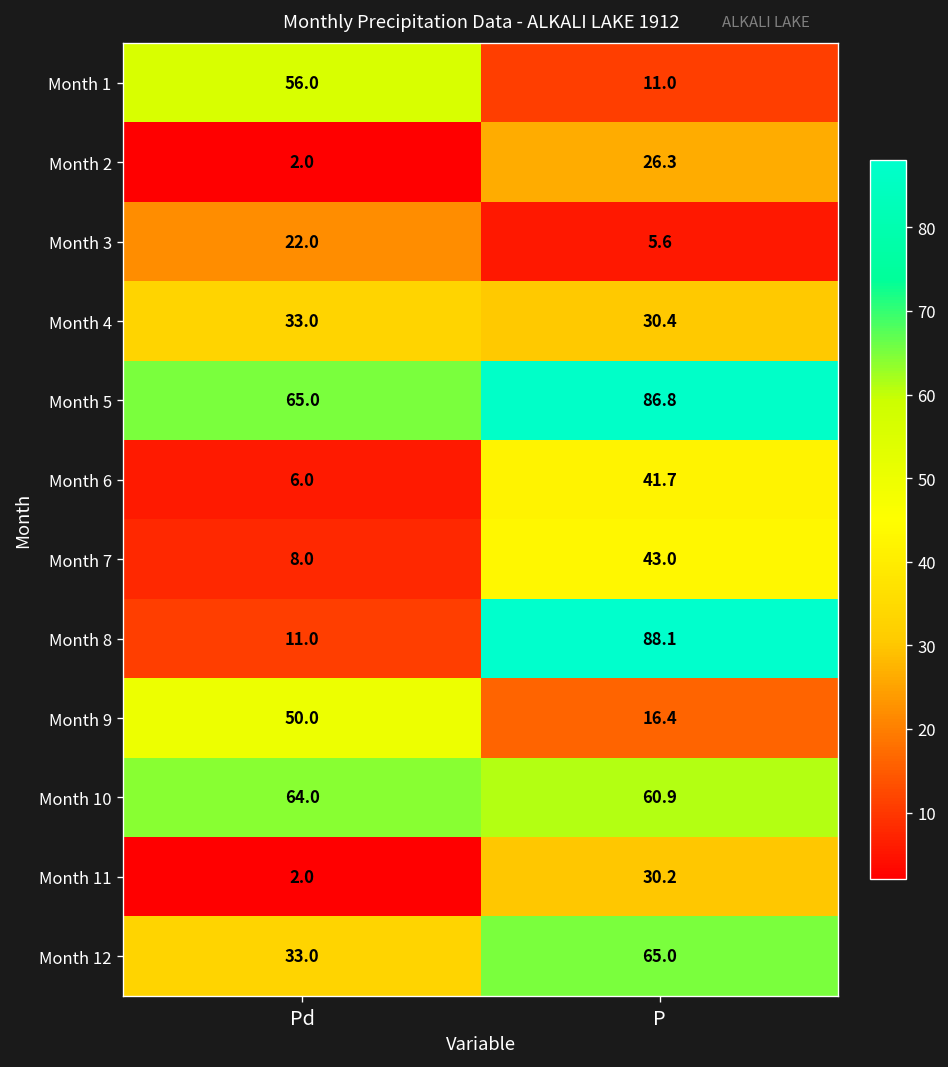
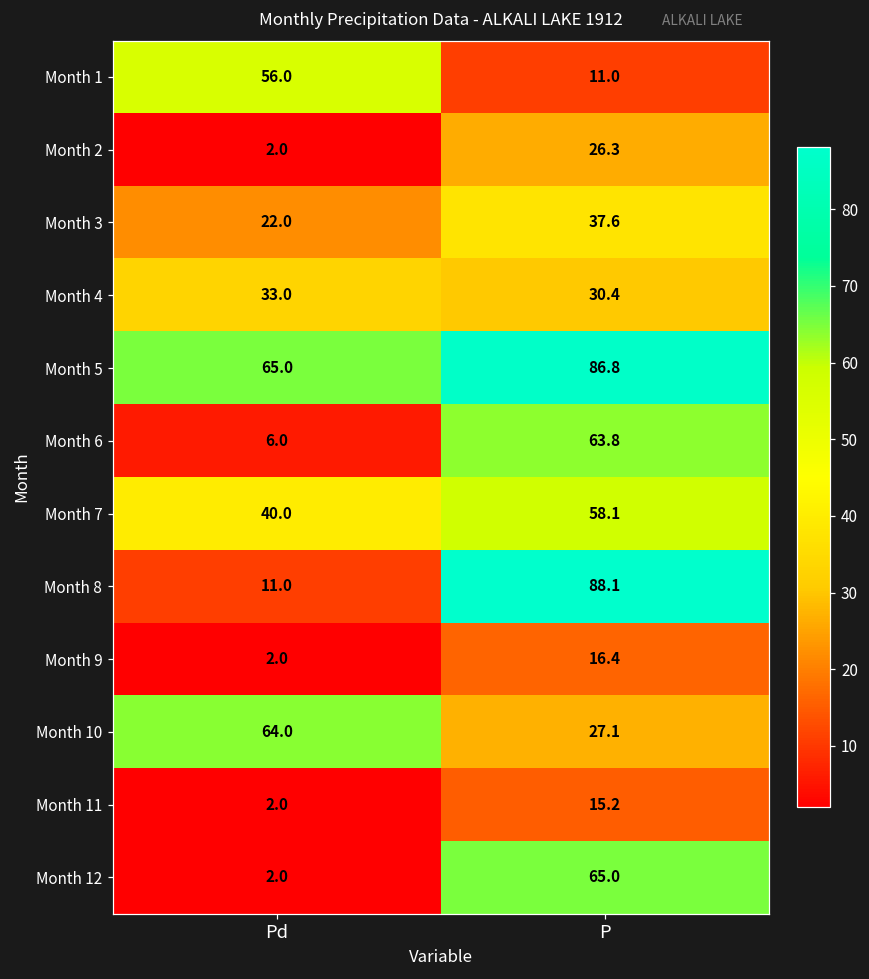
Month 3, P: 5.6 -> 37.6
Month 6, P: 41.7 -> 63.8
Month 7, Pd: 8.0 -> 40.0
Month 7, P: 43.0 -> 58.1
Month 9, Pd: 50.0 -> 2.0
Month 10, P: 60.9 -> 27.1
Month 11, P: 30.2 -> 15.2
Month 12, Pd: 33.0 -> 2.0
